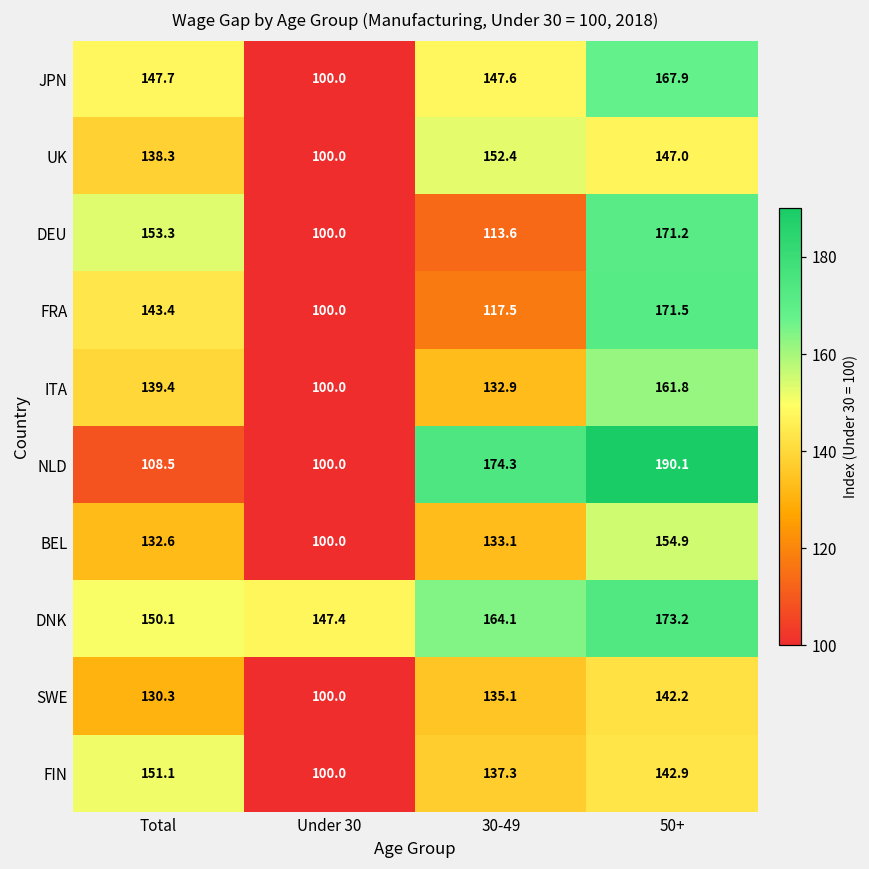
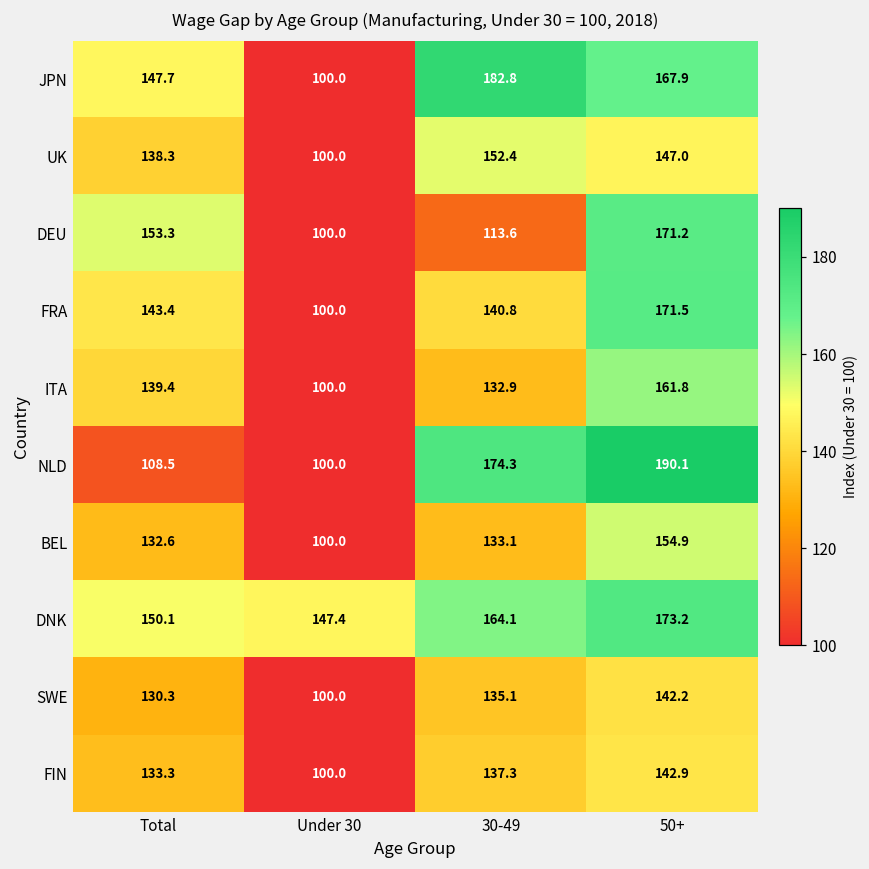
JPN, 30-49: 147.6 -> 182.8
FRA, 30-49: 117.5 -> 140.8
FIN, Total: 151.1 -> 133.3
